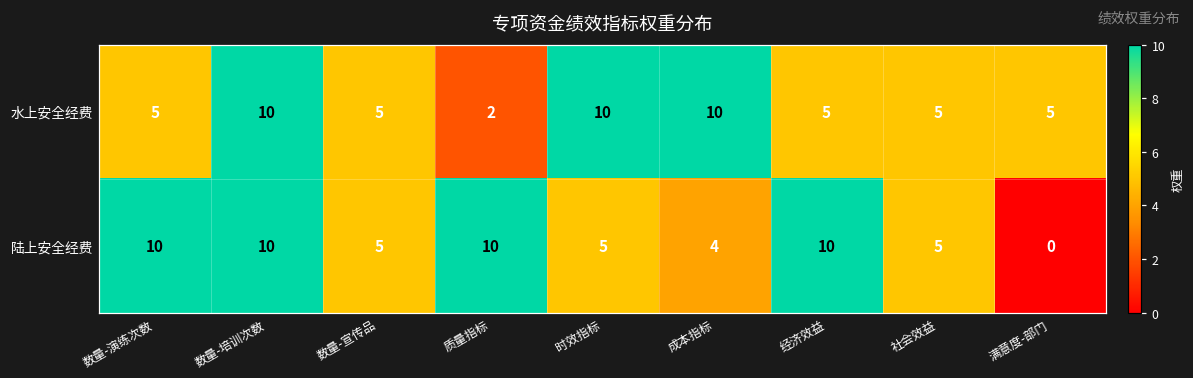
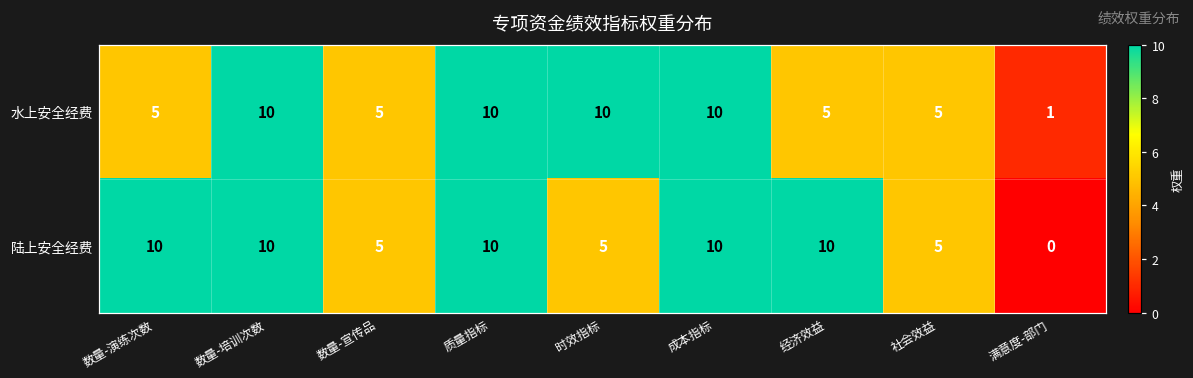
水上安全经费, 质量指标: 2 -> 10
水上安全经费, 满意度-部门: 5 -> 1
陆上安全经费, 成本指标: 4 -> 10
